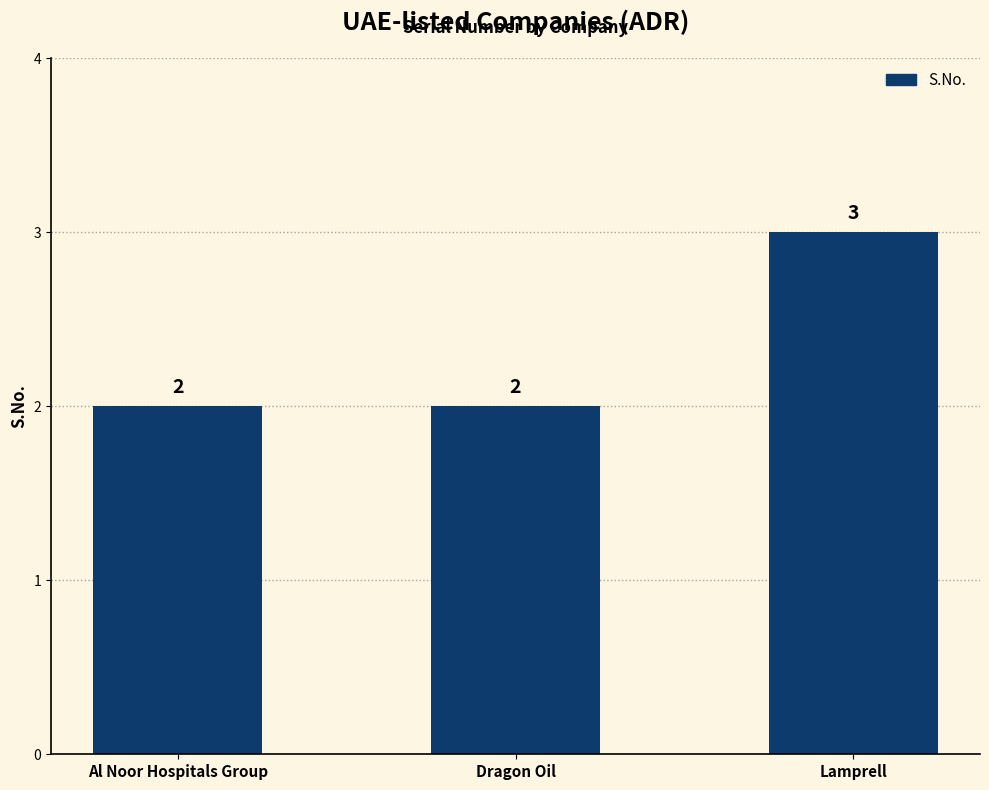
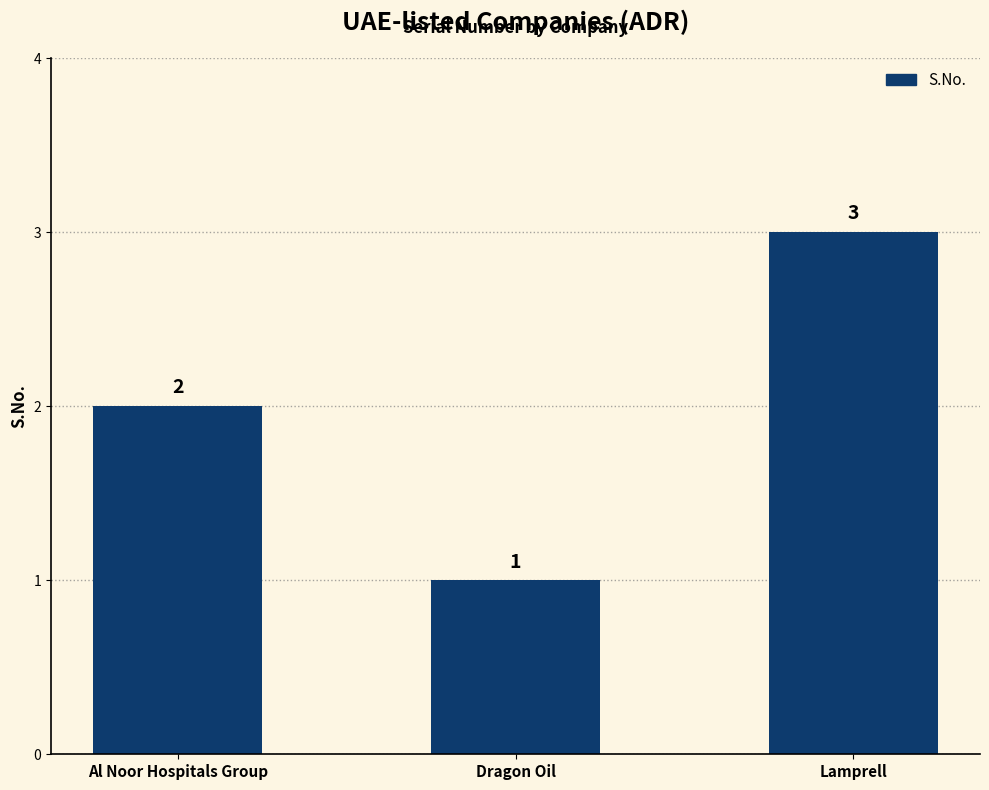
Dragon Oil: 2 -> 1
